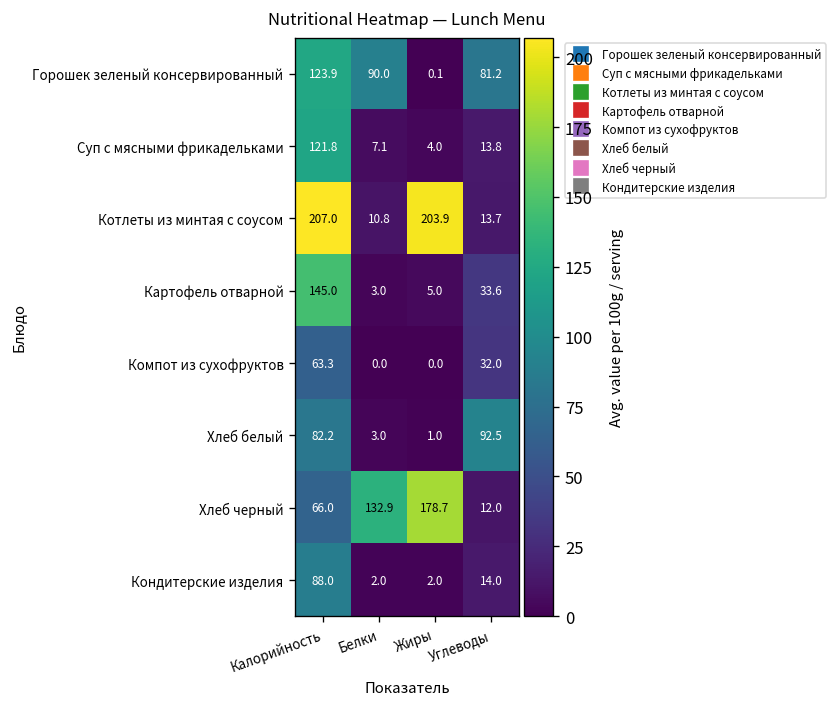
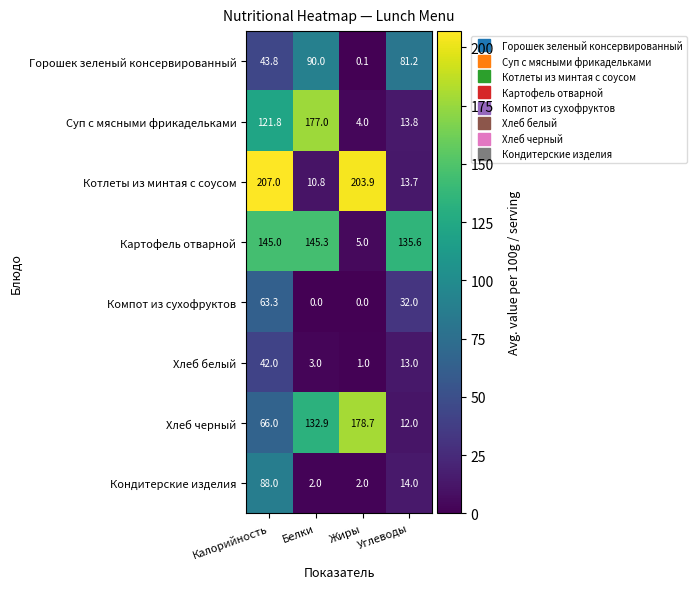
Горошек зеленый консервированный, Калорийность: 123.9 -> 43.8
Суп с мясными фрикадельками, Белки: 7.1 -> 177.0
Картофель отварной, Белки: 3.0 -> 145.3
Картофель отварной, Углеводы: 33.6 -> 135.6
Хлеб белый, Калорийность: 82.2 -> 42.0
Хлеб белый, Углеводы: 92.5 -> 13.0
